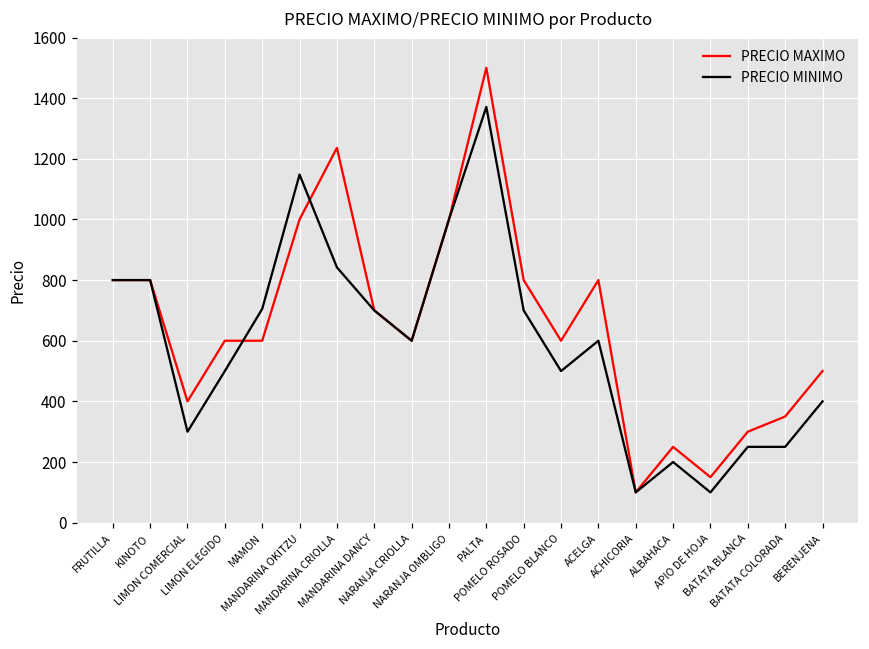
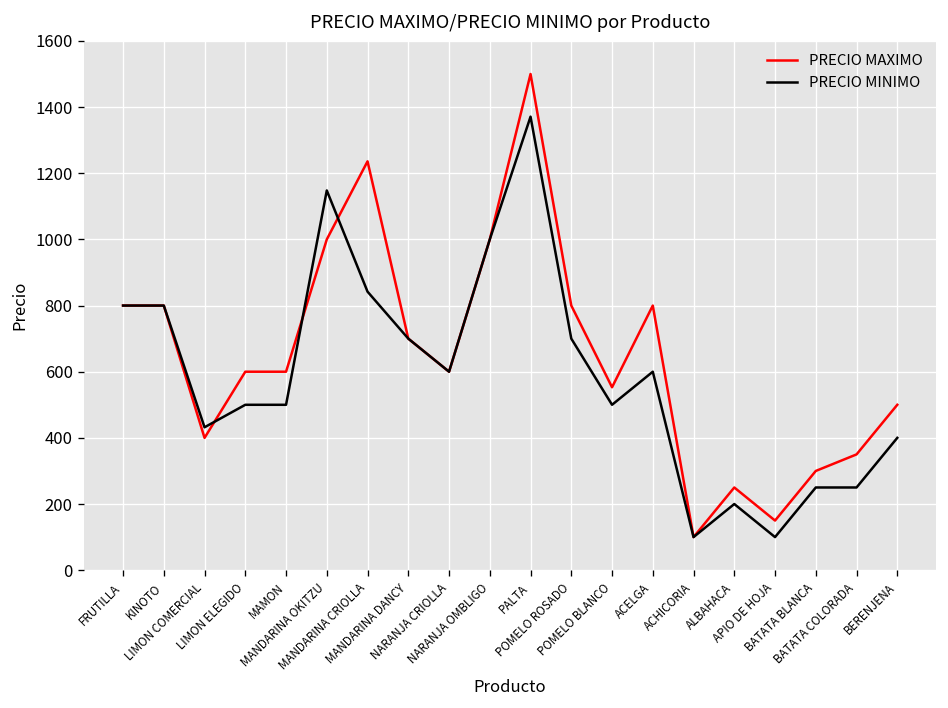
PRECIO MINIMO, LIMON COMERCIAL: 300 -> 430
PRECIO MINIMO, MAMON: 710 -> 500
PRECIO MAXIMO, POMELO BLANCO: 600 -> 550
